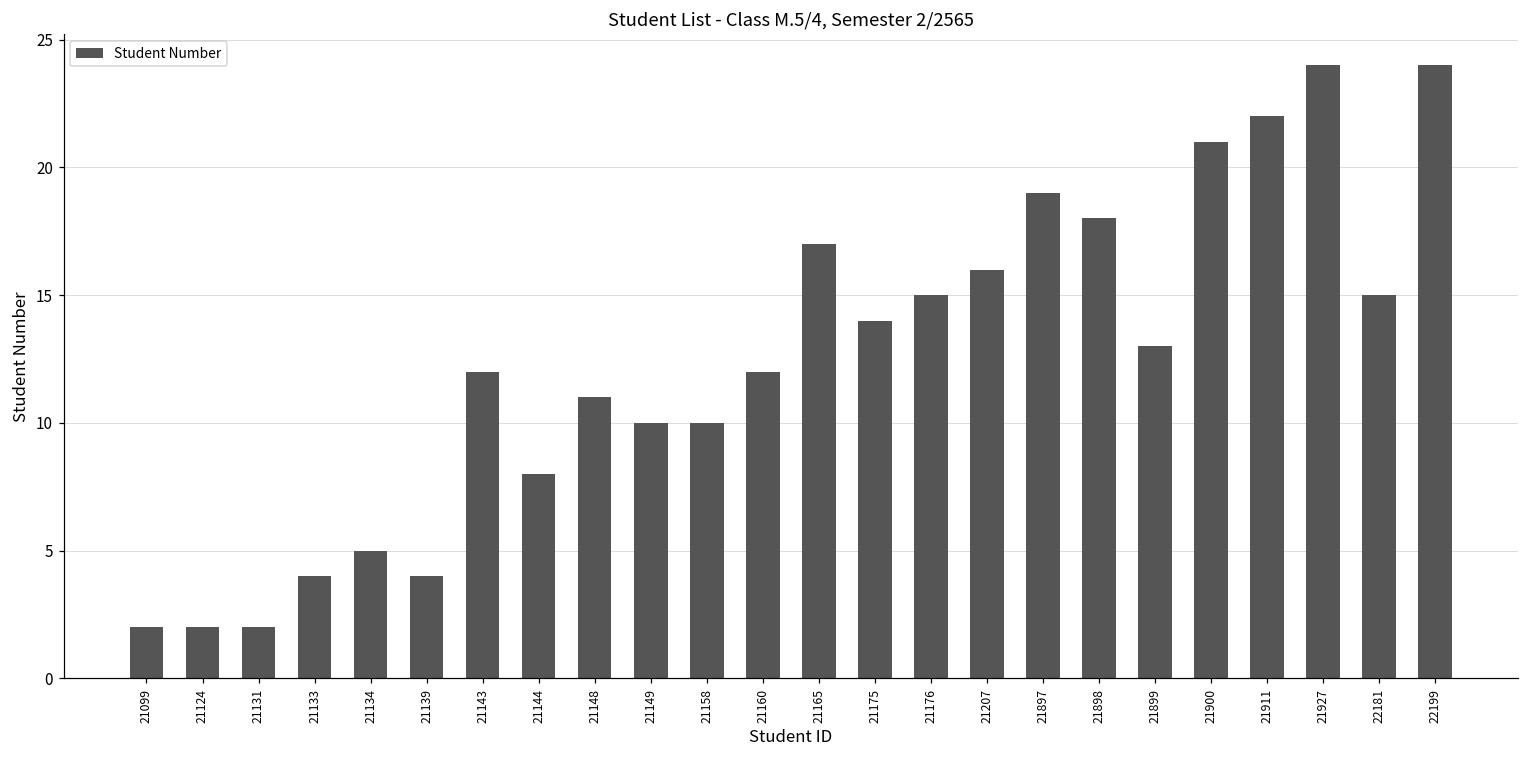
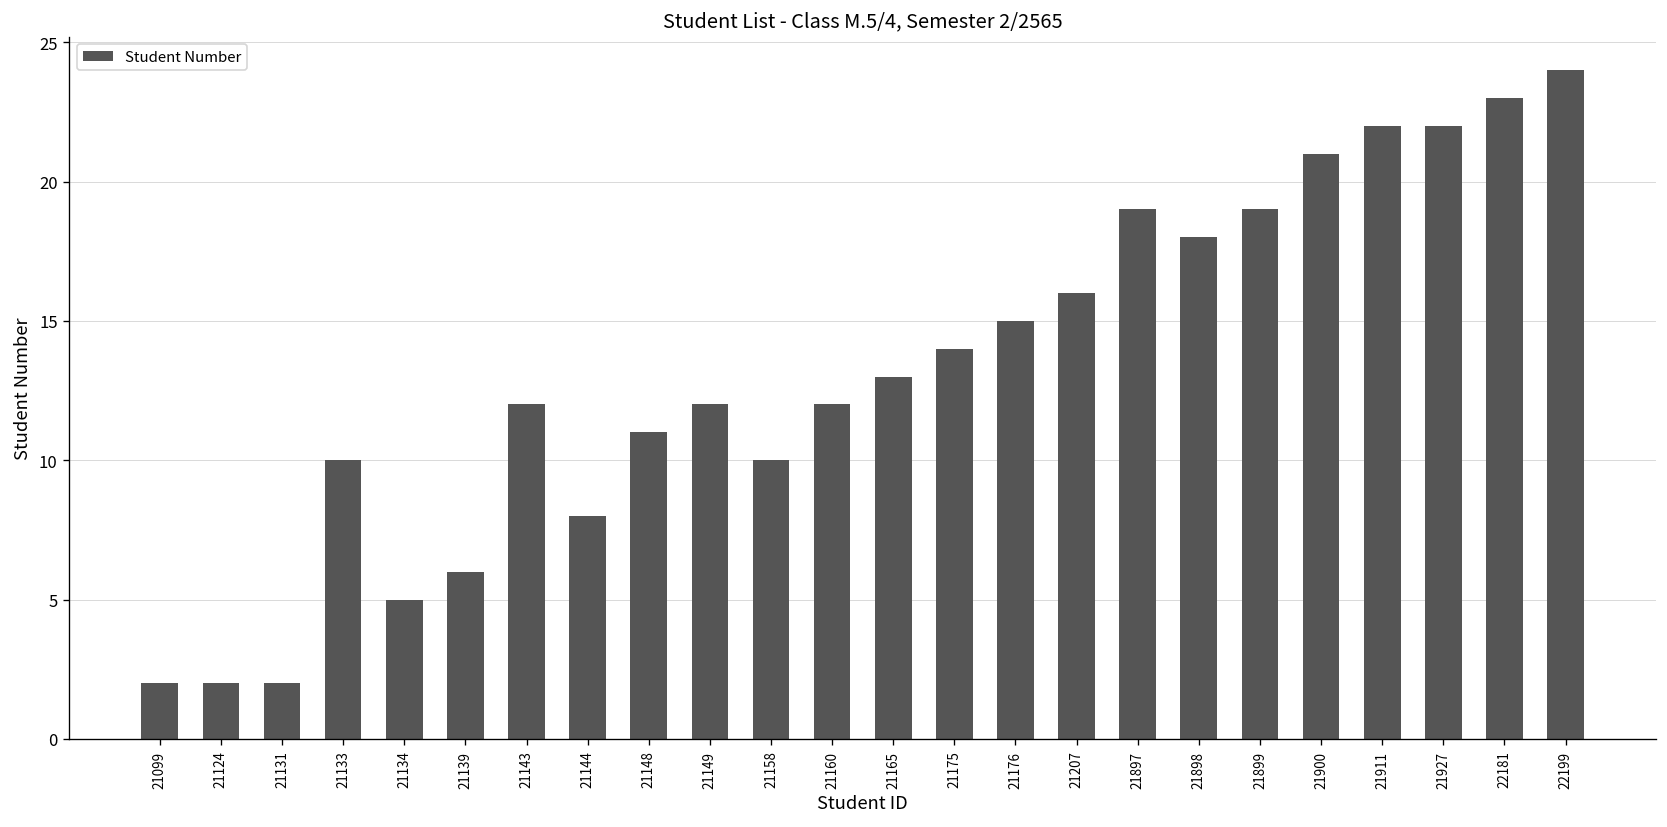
21133: 4 -> 10
21139: 4 -> 6
21149: 10 -> 12
21165: 17 -> 13
21899: 13 -> 19
21927: 24 -> 22
22181: 15 -> 23
